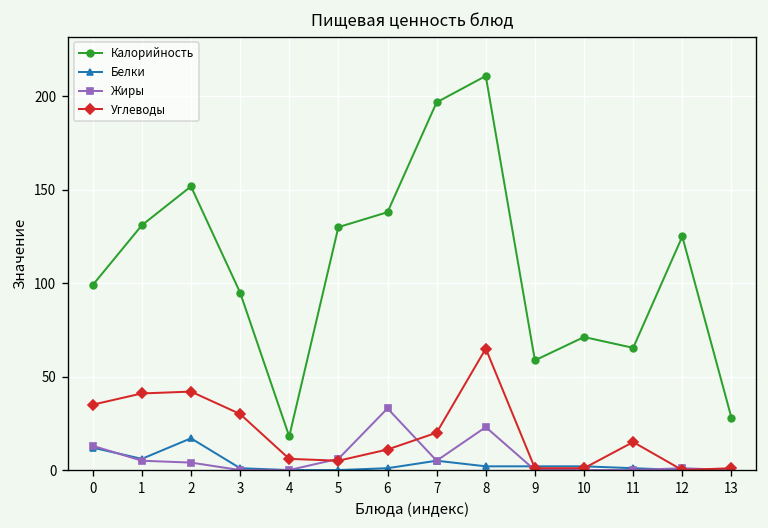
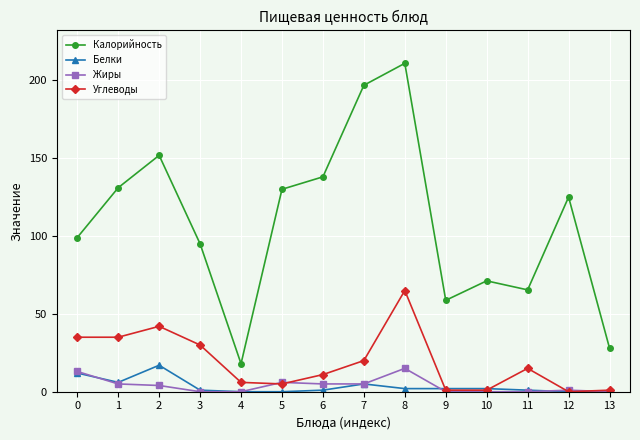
Углеводы, 1: 41 -> 35
Жиры, 6: 33 -> 5
Жиры, 8: 23 -> 15
